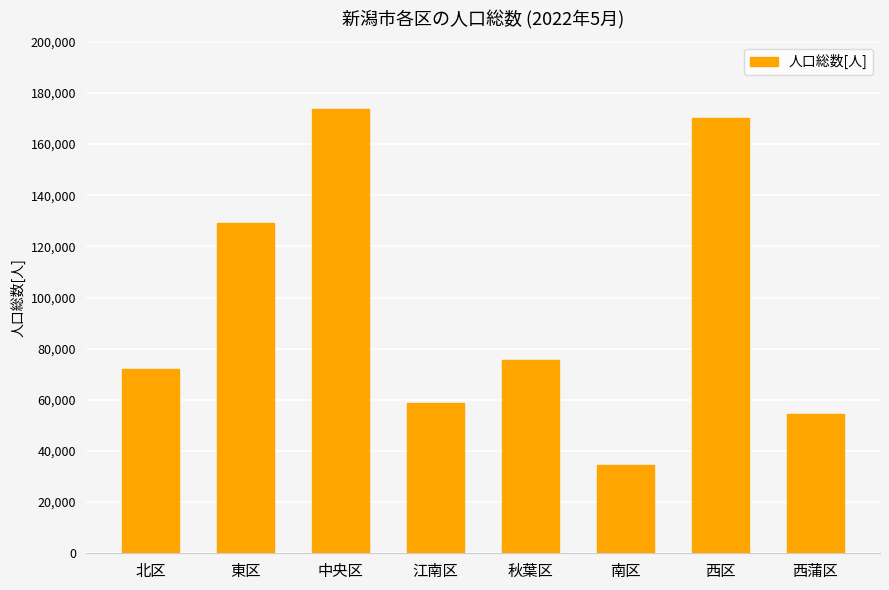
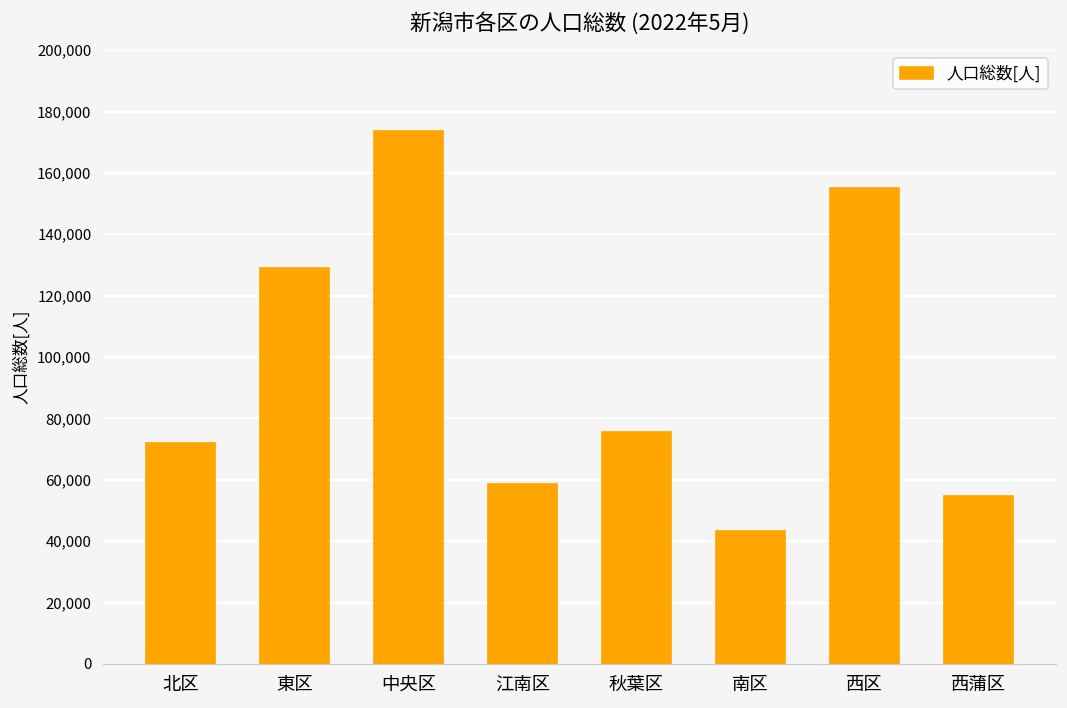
南区: 34,000 -> 43,000
西区: 170,000 -> 155,000
